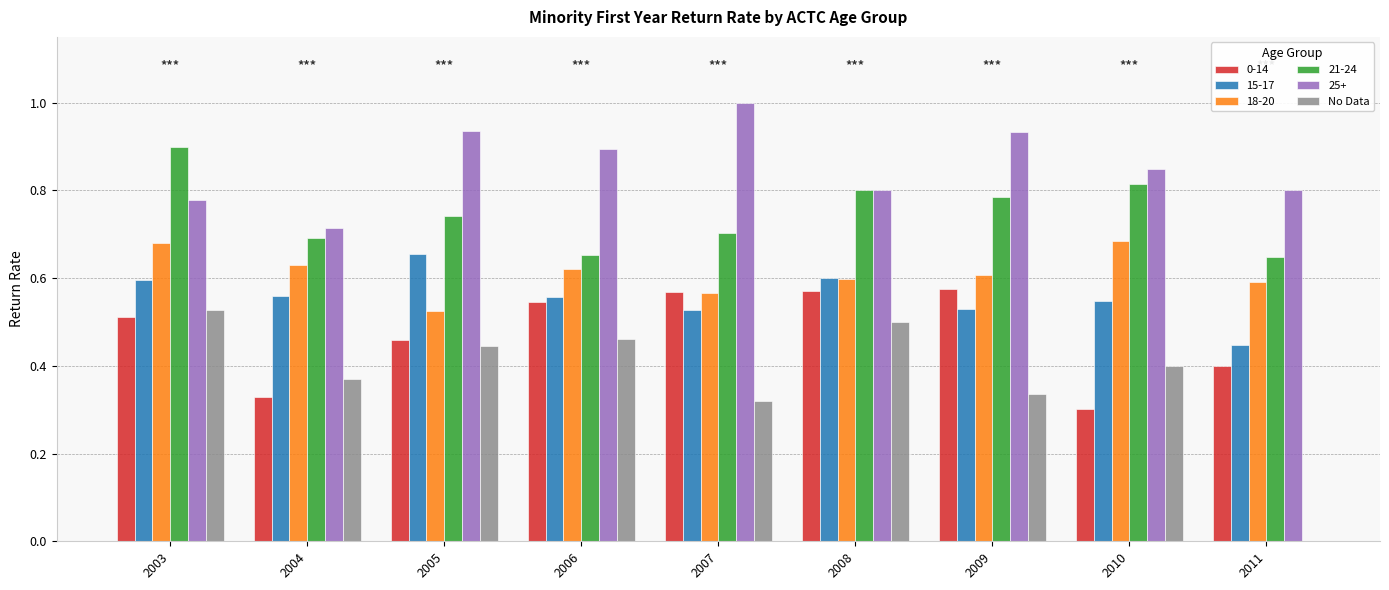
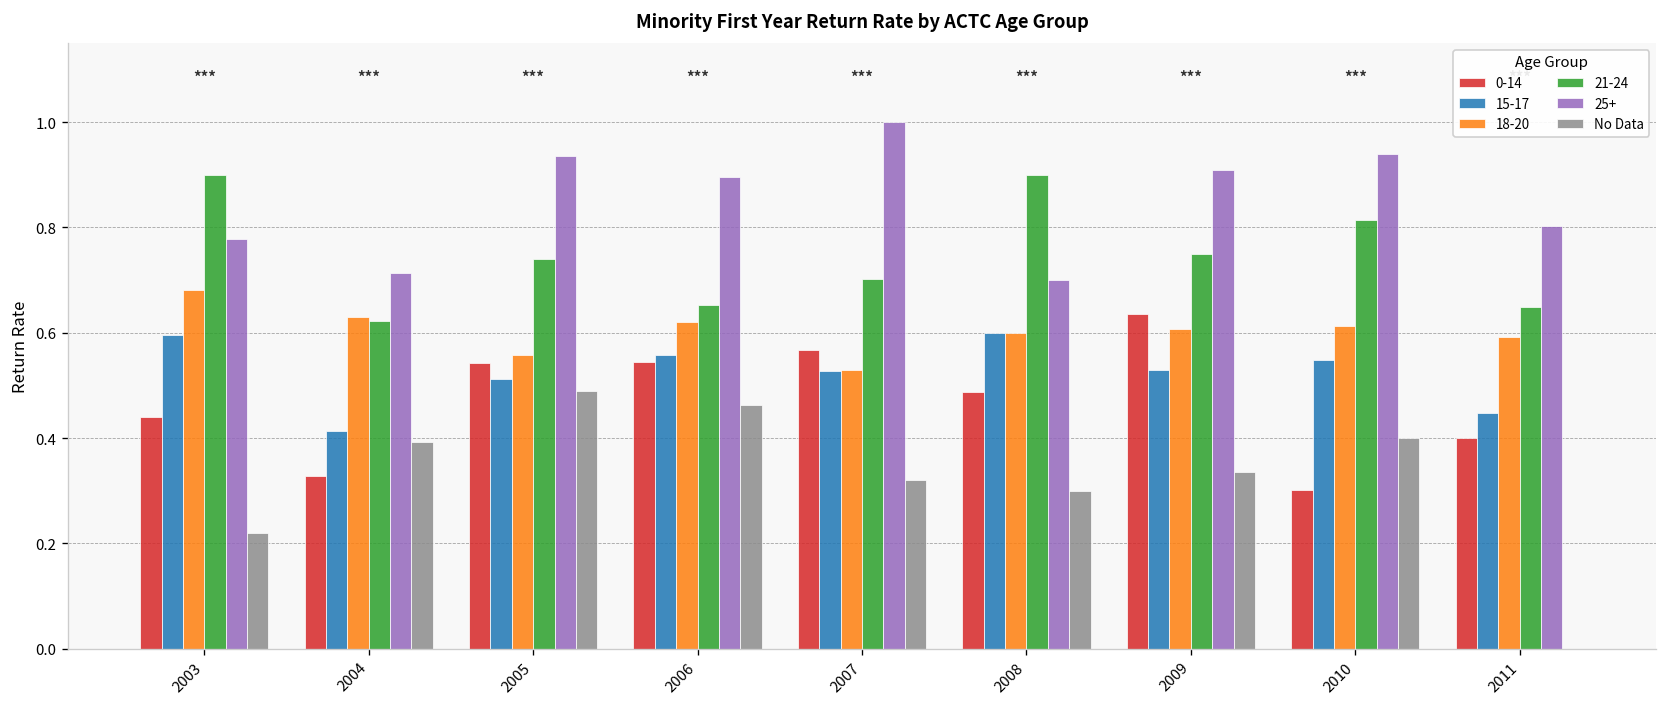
0-14, 2003: 0.51 -> 0.44
No Data, 2003: 0.53 -> 0.22
15-17, 2004: 0.56 -> 0.41
21-24, 2004: 0.69 -> 0.62
No Data, 2004: 0.37 -> 0.39
0-14, 2005: 0.46 -> 0.54
15-17, 2005: 0.66 -> 0.51
18-20, 2005: 0.52 -> 0.56
No Data, 2005: 0.45 -> 0.49
18-20, 2007: 0.57 -> 0.53
0-14, 2008: 0.57 -> 0.49
21-24, 2008: 0.8 -> 0.9
25+, 2008: 0.8 -> 0.7
No Data, 2008: 0.5 -> 0.3
0-14, 2009: 0.58 -> 0.64
21-24, 2009: 0.78 -> 0.75
25+, 2009: 0.93 -> 0.91
18-20, 2010: 0.68 -> 0.61
25+, 2010: 0.85 -> 0.94
